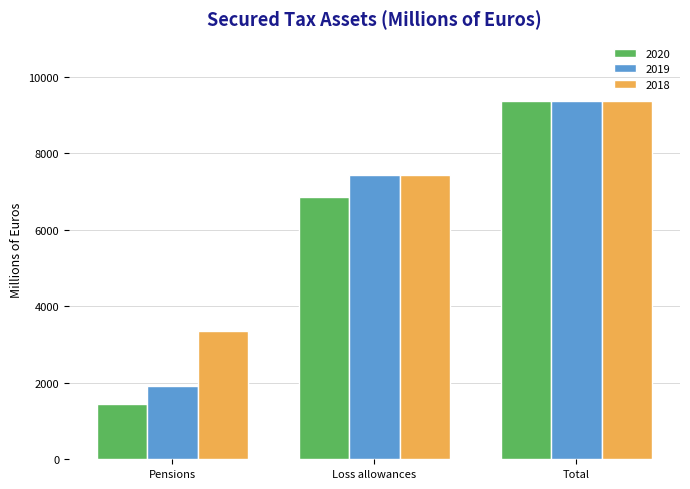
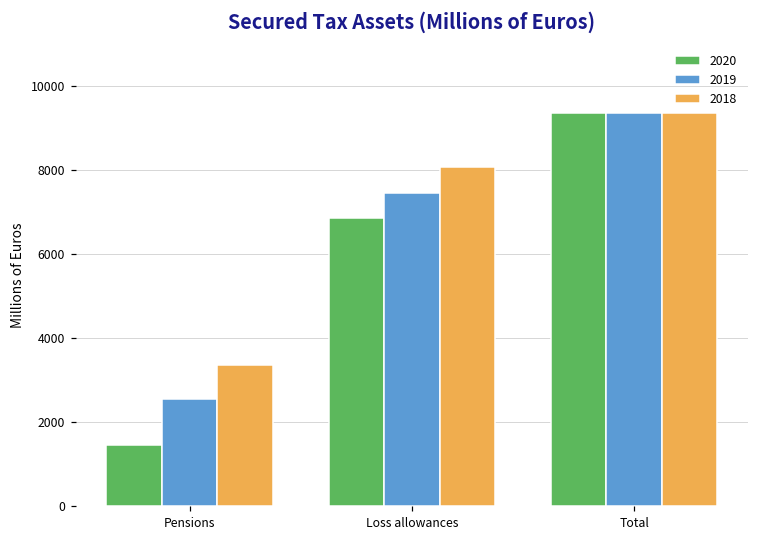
2019, Pensions: 1900 -> 2600
2018, Loss allowances: 7400 -> 8100
